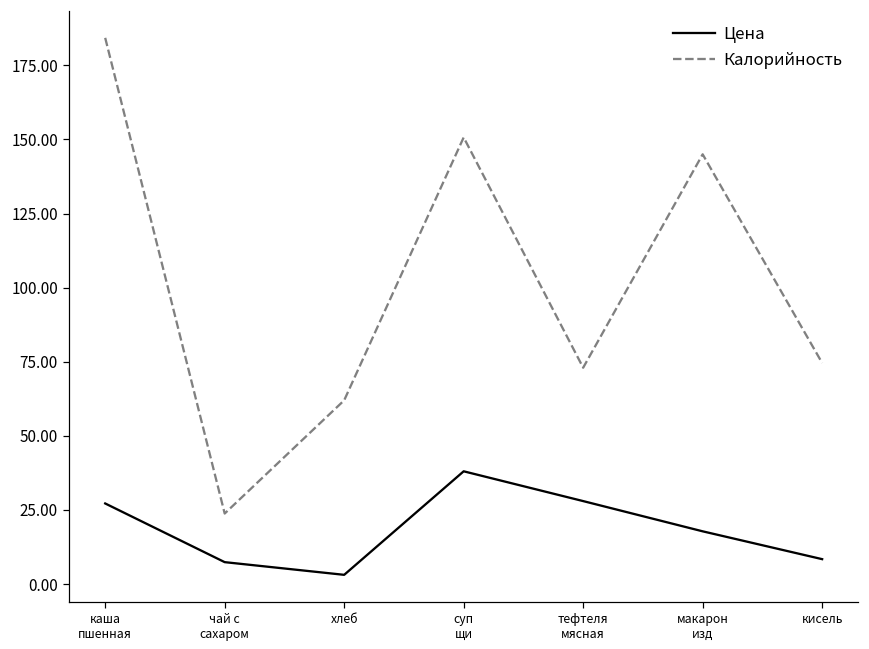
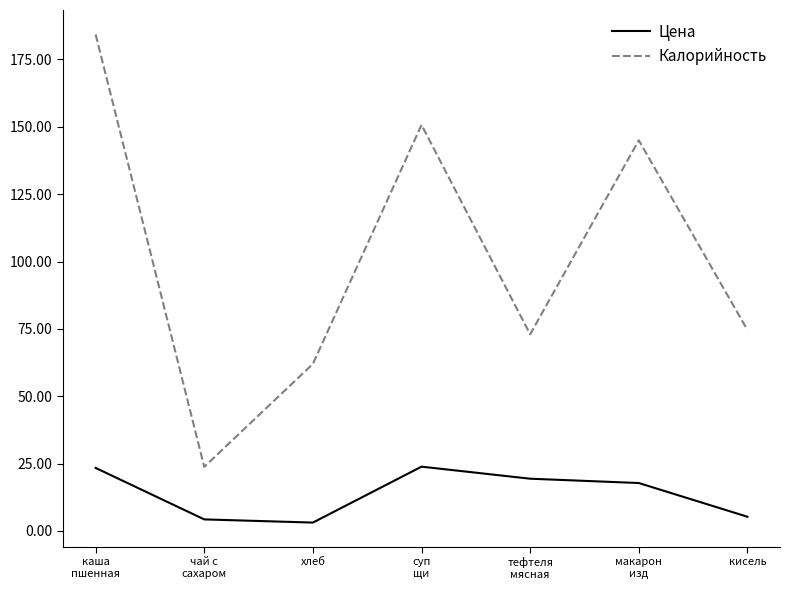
Цена, каша пшенная: 27 -> 23
Цена, чай с сахаром: 7 -> 4
Цена, суп щи: 38 -> 24
Цена, тефтеля мясная: 28 -> 19
Цена, кисель: 8 -> 5
